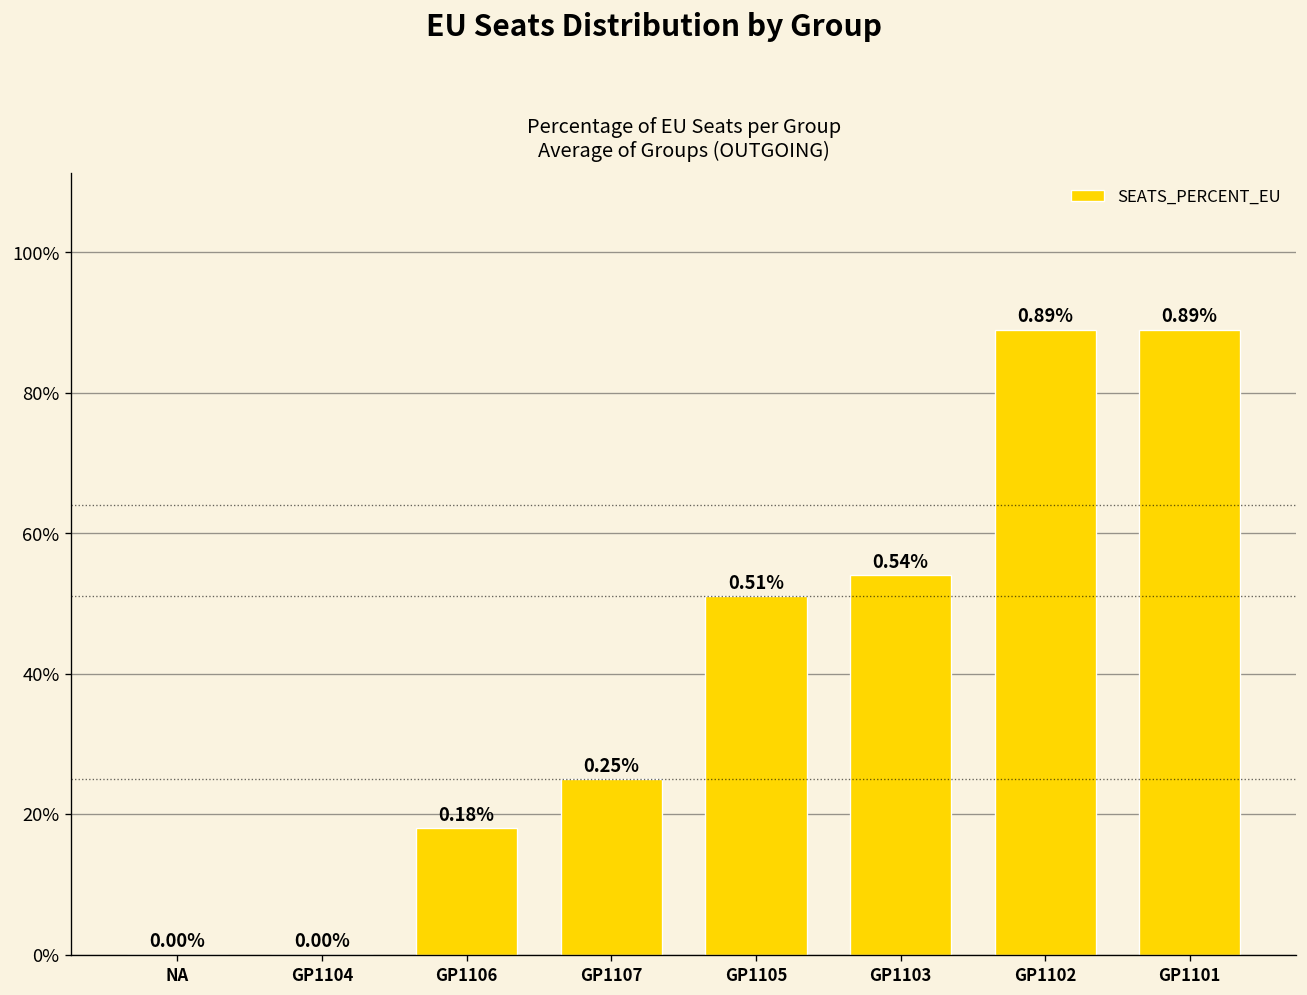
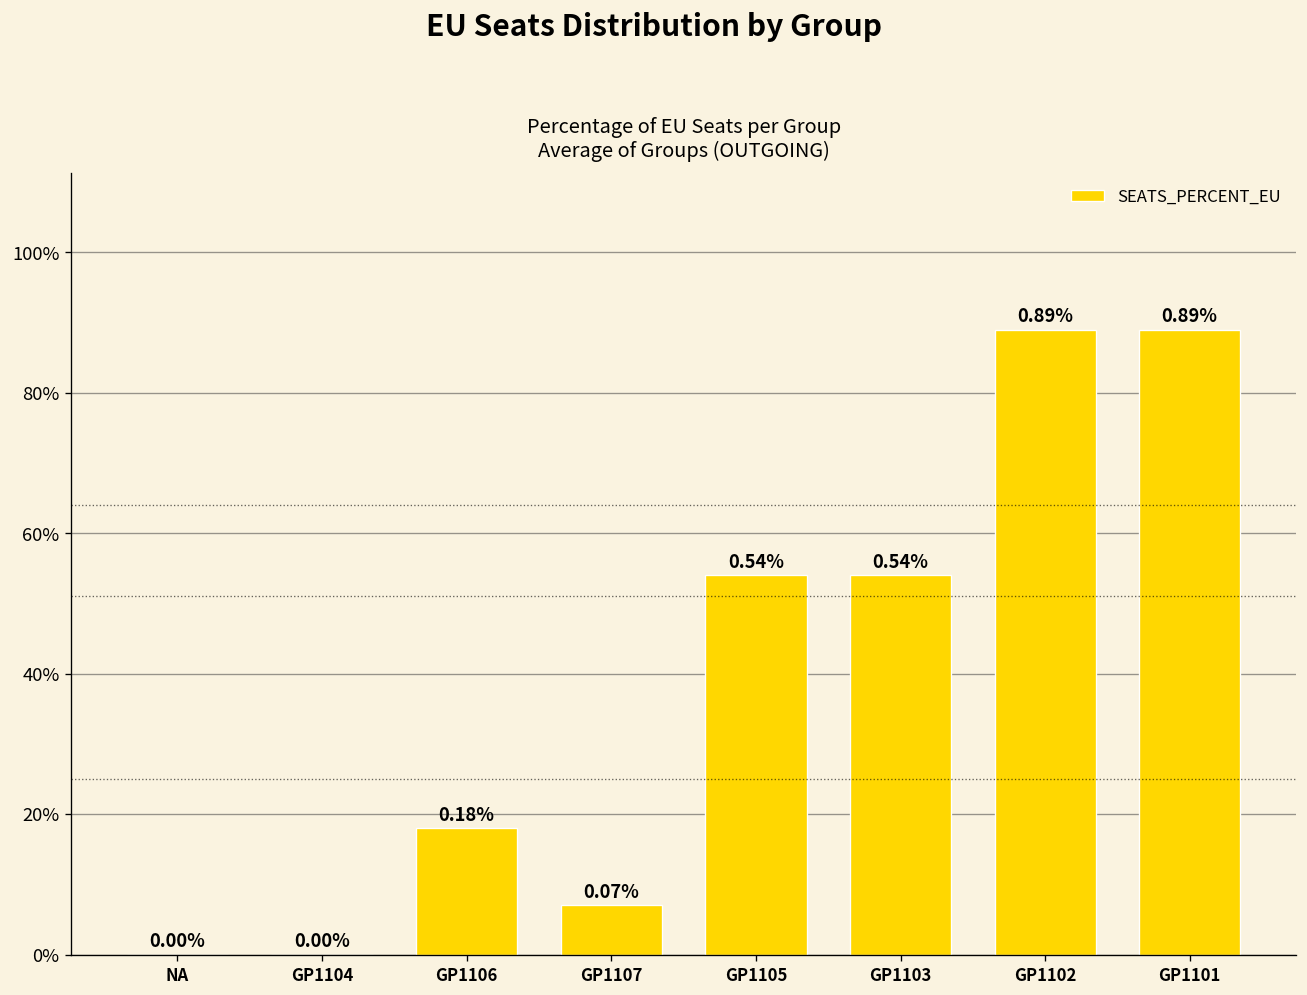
GP1107: 0.25% -> 0.07%
GP1105: 0.51% -> 0.54%
